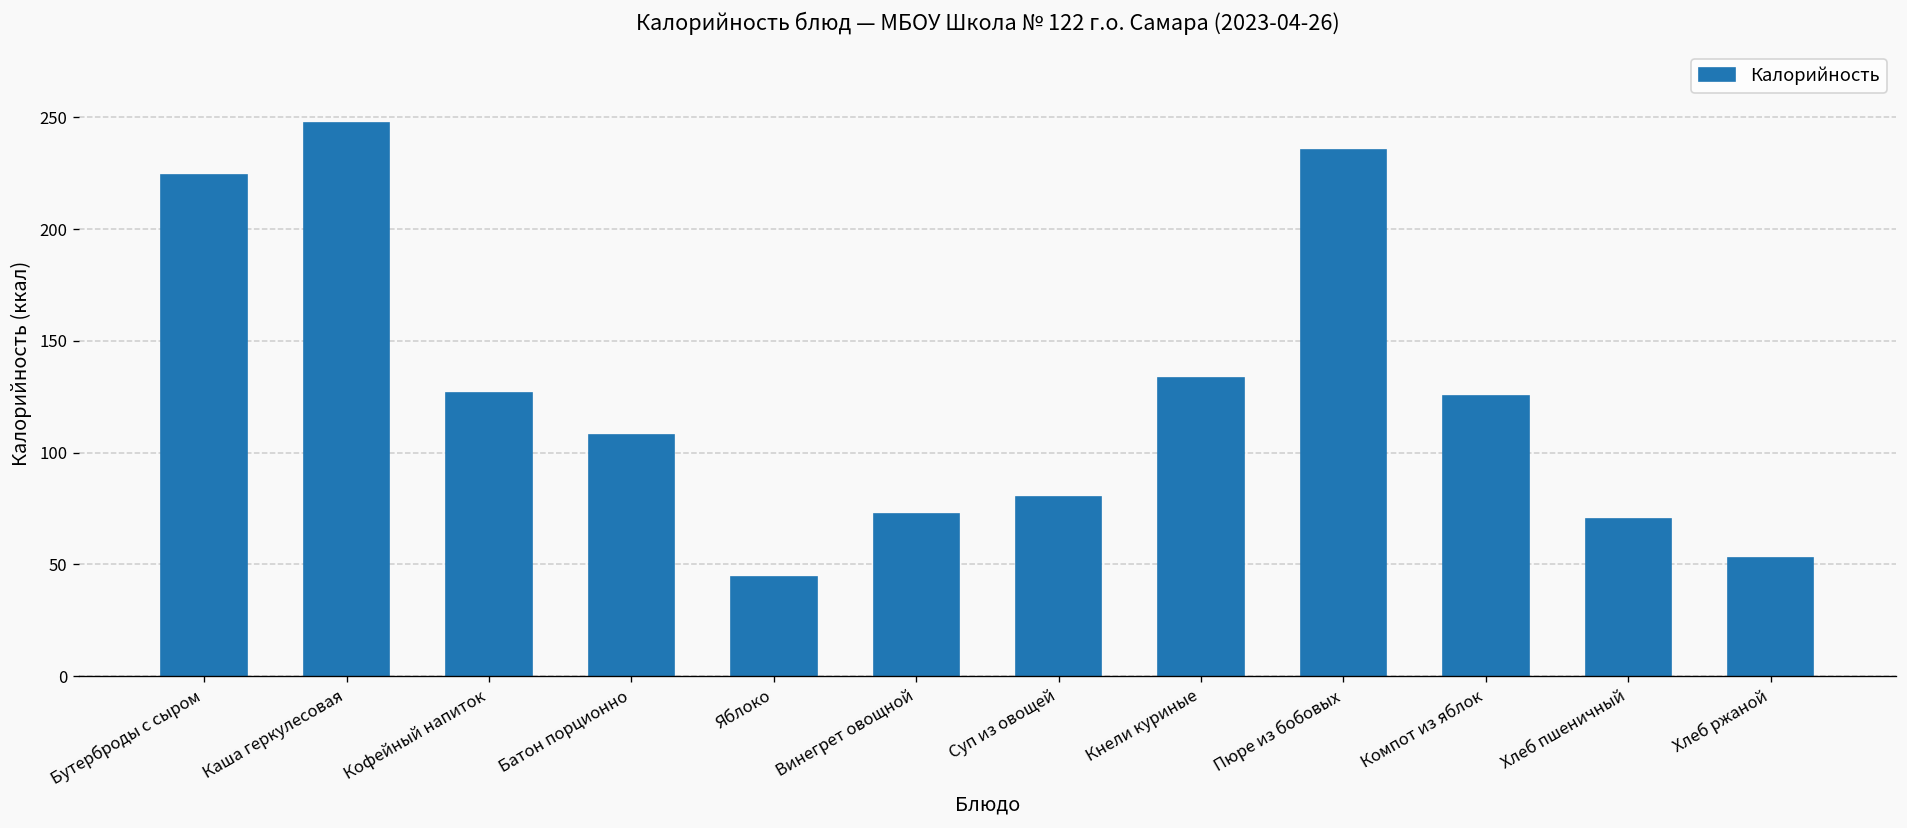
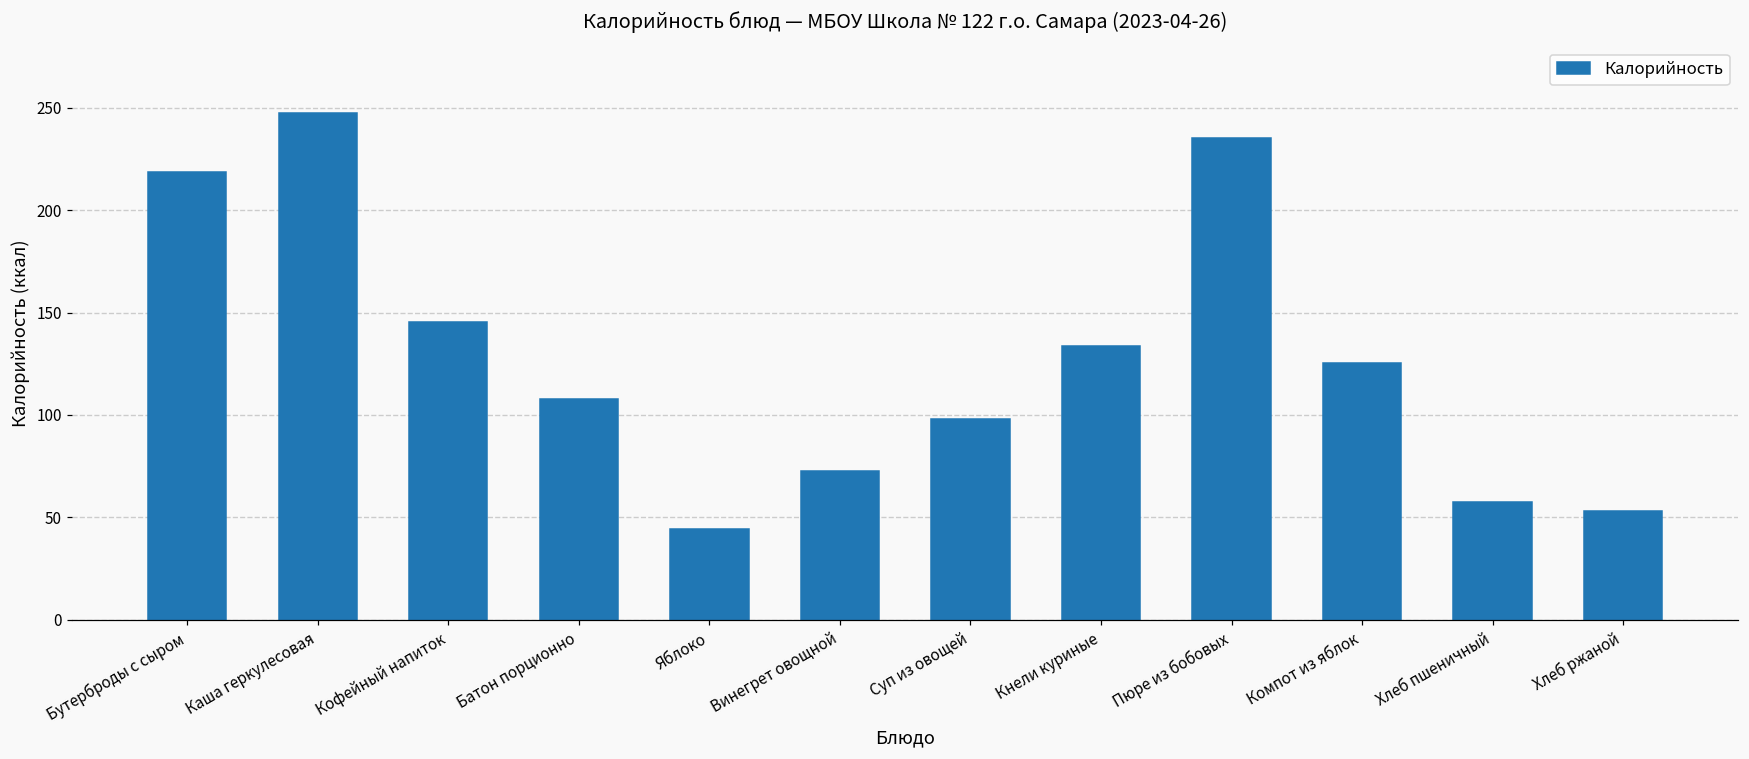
Бутерброды с сыром: 224 -> 219
Кофейный напиток: 127 -> 146
Суп из овощей: 80 -> 98
Хлеб пшеничный: 71 -> 58
